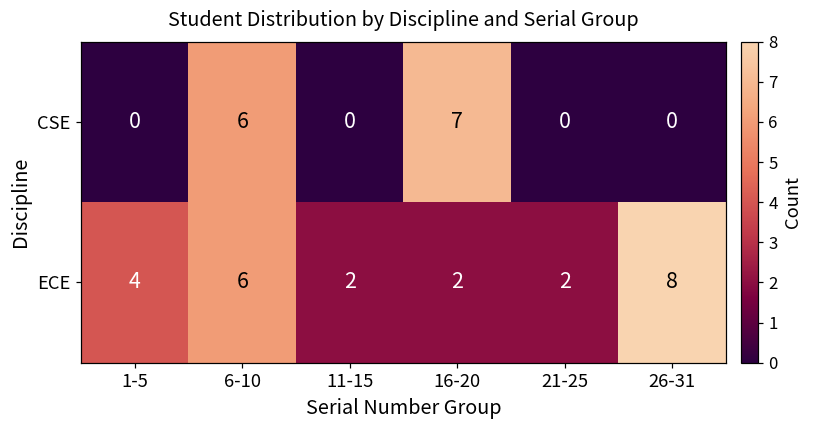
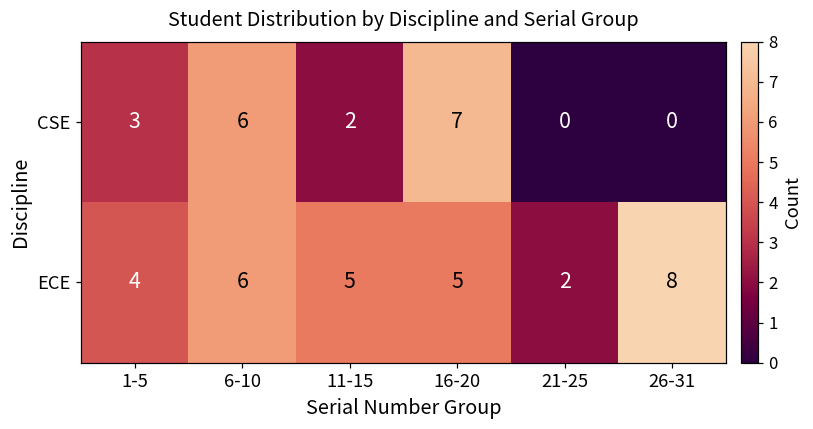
CSE, 1-5: 0 -> 3
CSE, 11-15: 0 -> 2
ECE, 11-15: 2 -> 5
ECE, 16-20: 2 -> 5
